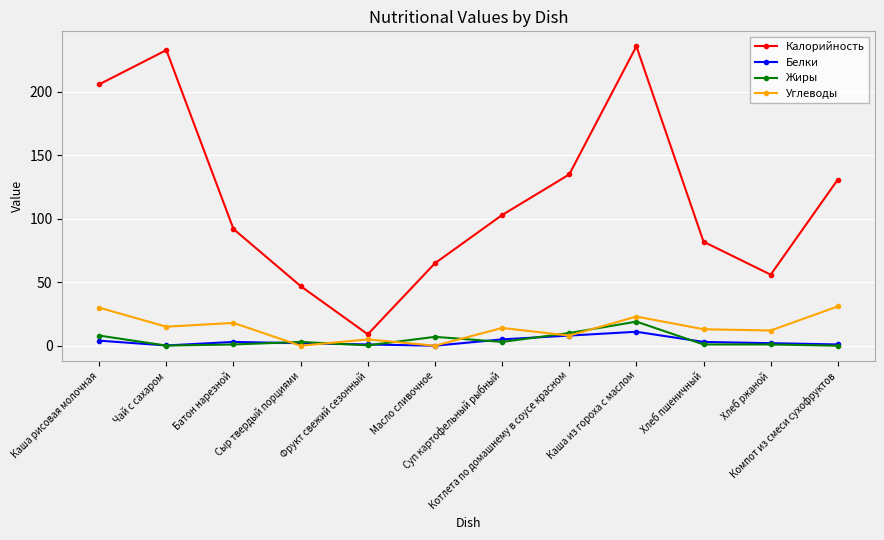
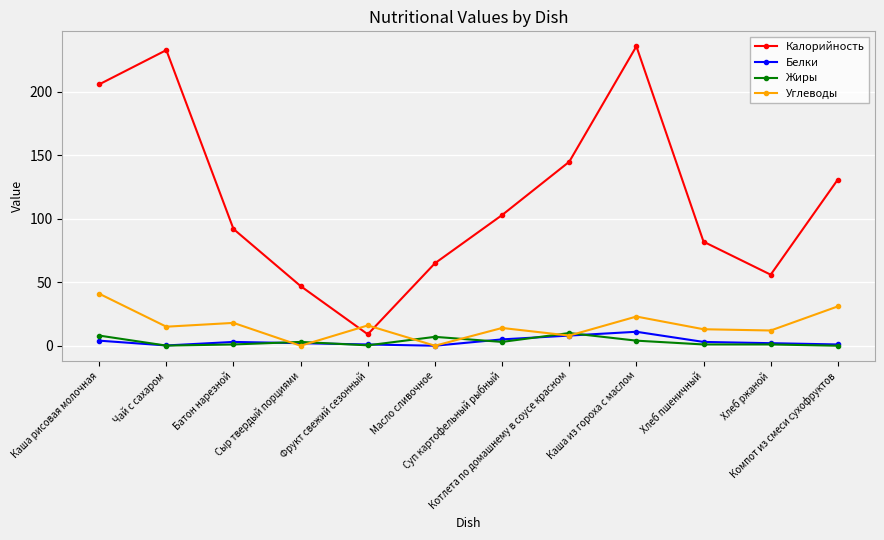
Углеводы, Каша рисовая молочная: 30 -> 41
Углеводы, Фрукт свежий сезонный: 5 -> 16
Калорийность, Котлета по домашнему в соусе красном: 135 -> 145
Жиры, Каша из гороха с маслом: 19 -> 4
